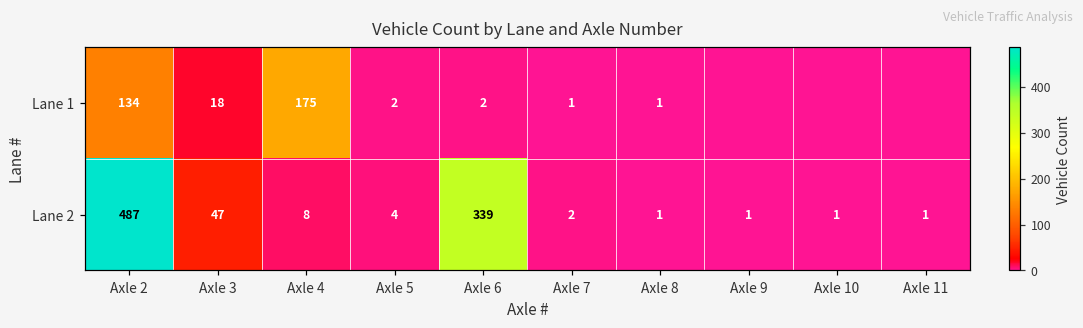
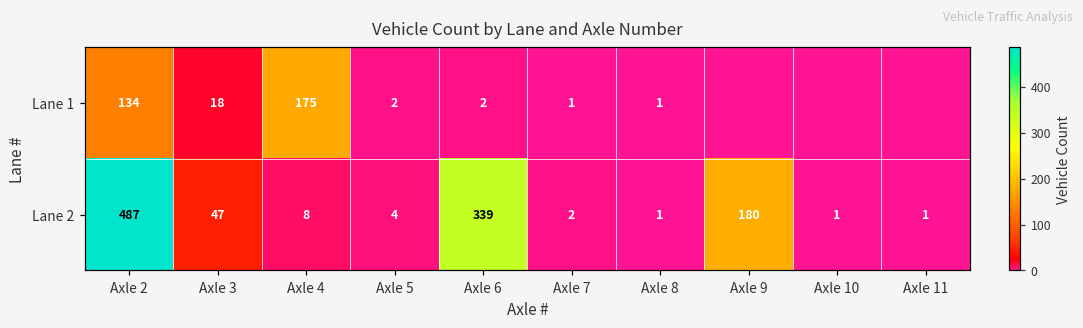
Lane 2, Axle 9: 1 -> 180
